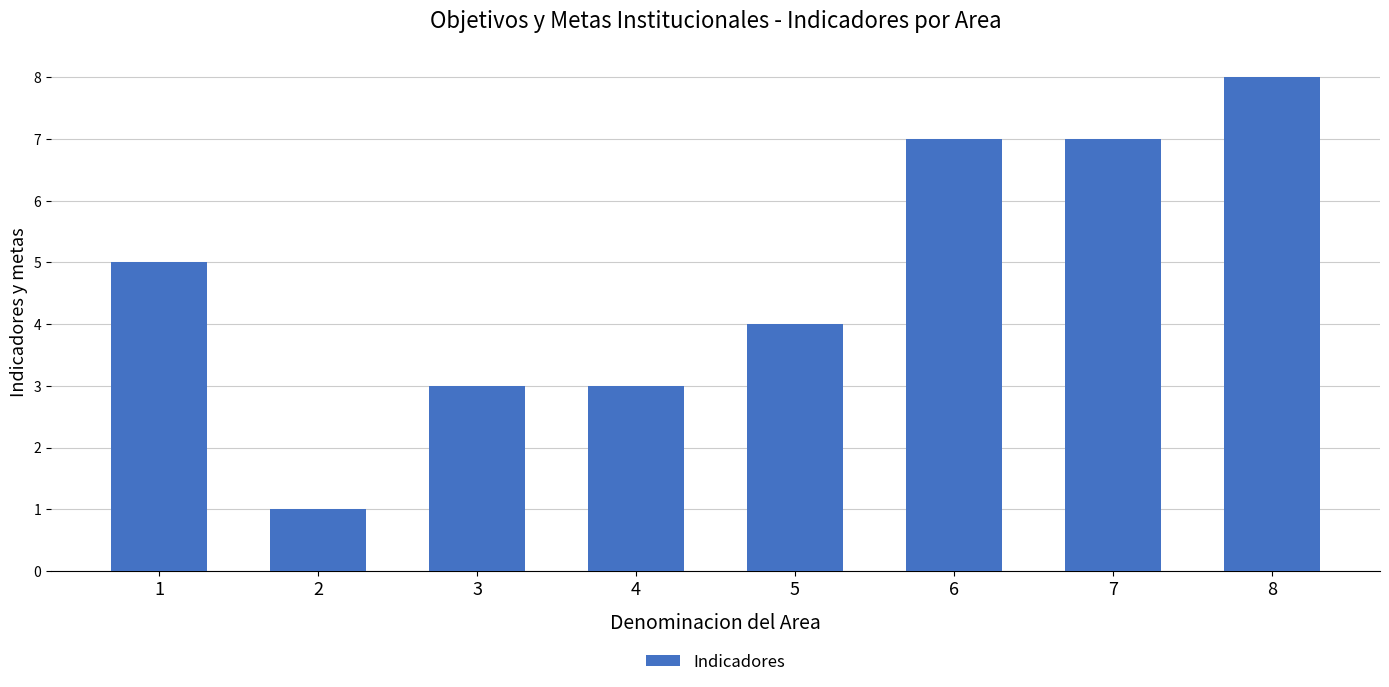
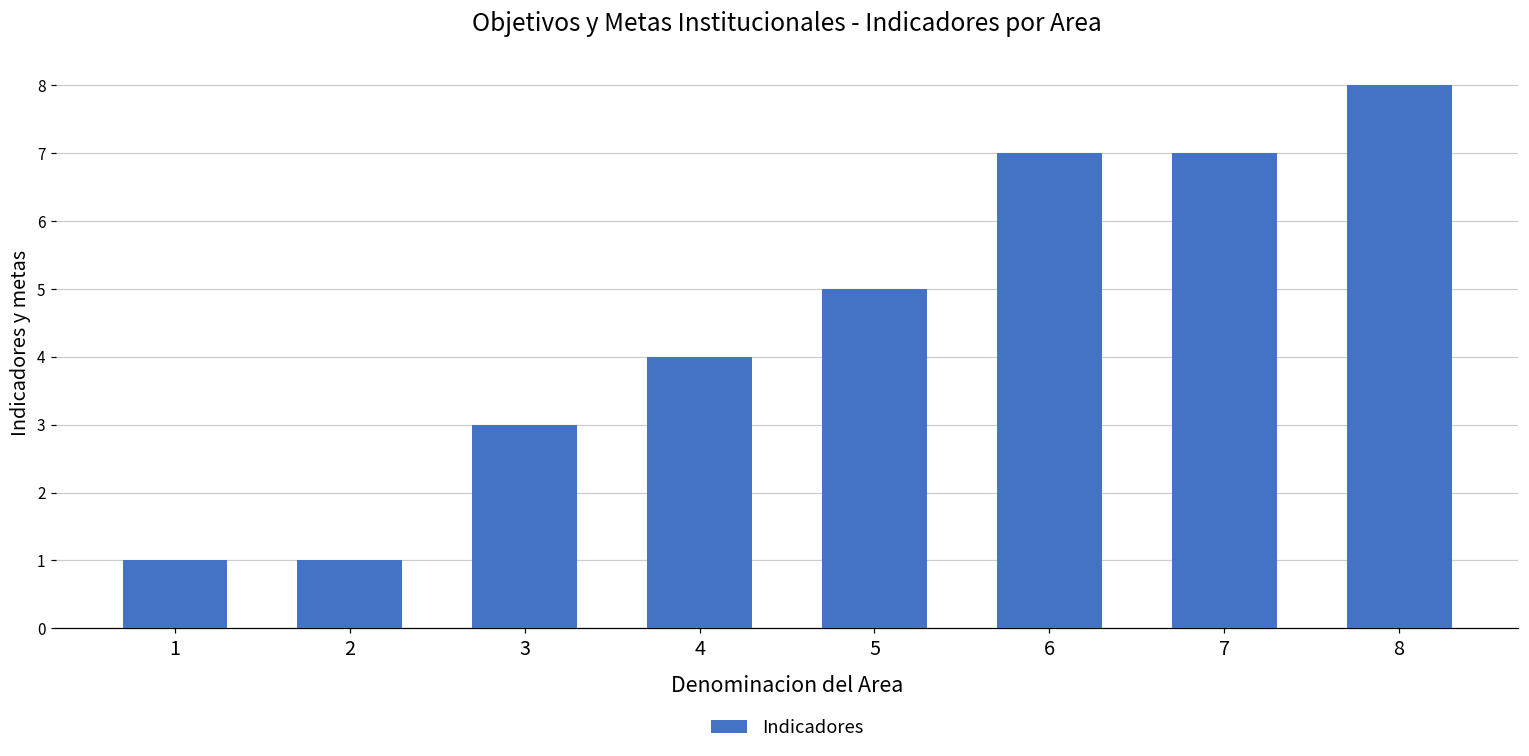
1: 5 -> 1
4: 3 -> 4
5: 4 -> 5
